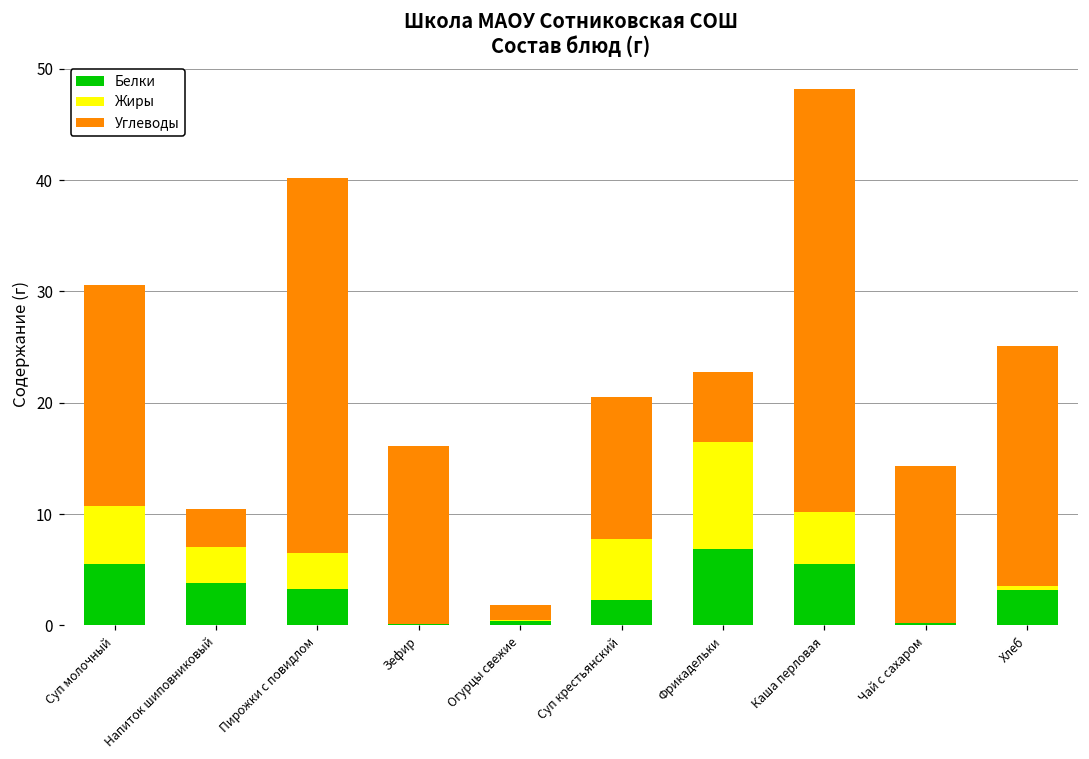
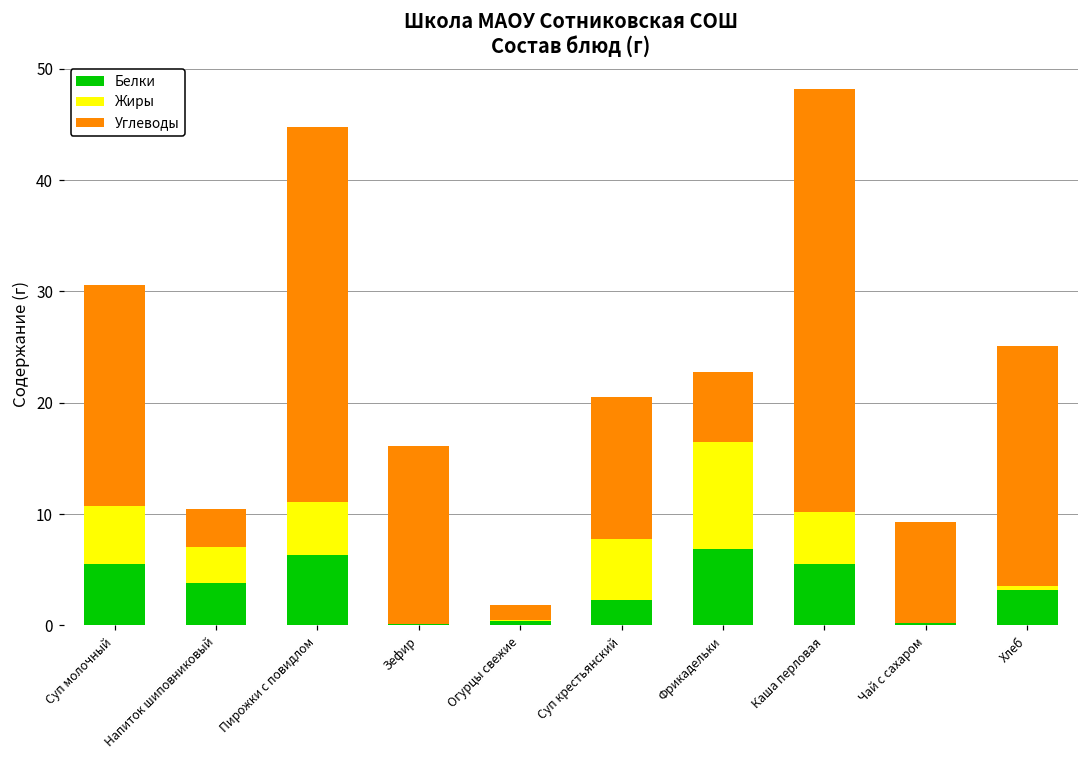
Белки, Пирожки с повидлом: 3.3 -> 6.3
Жиры, Пирожки с повидлом: 3.2 -> 4.8
Углеводы, Чай с сахаром: 14.1 -> 9.1
